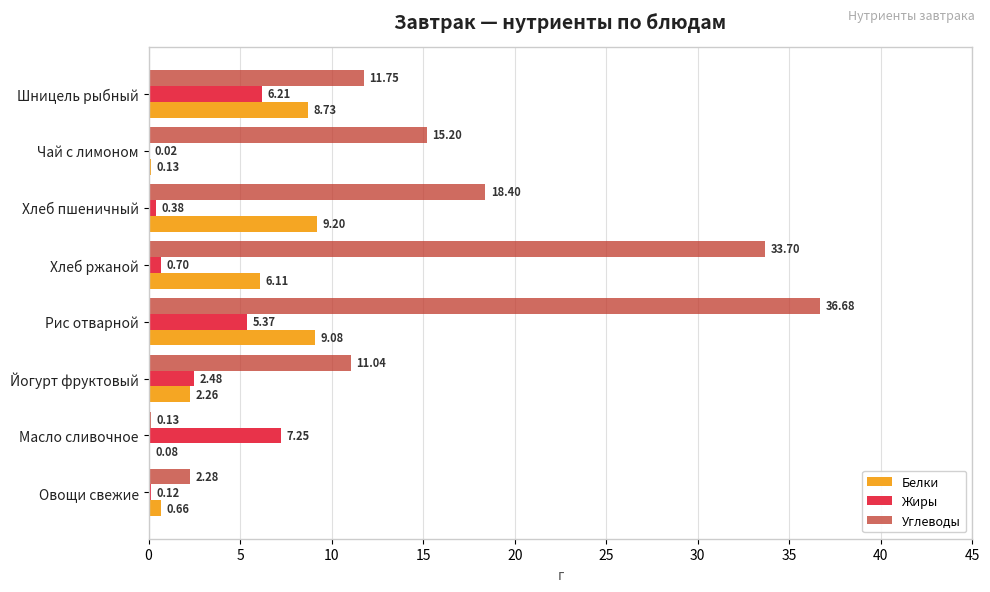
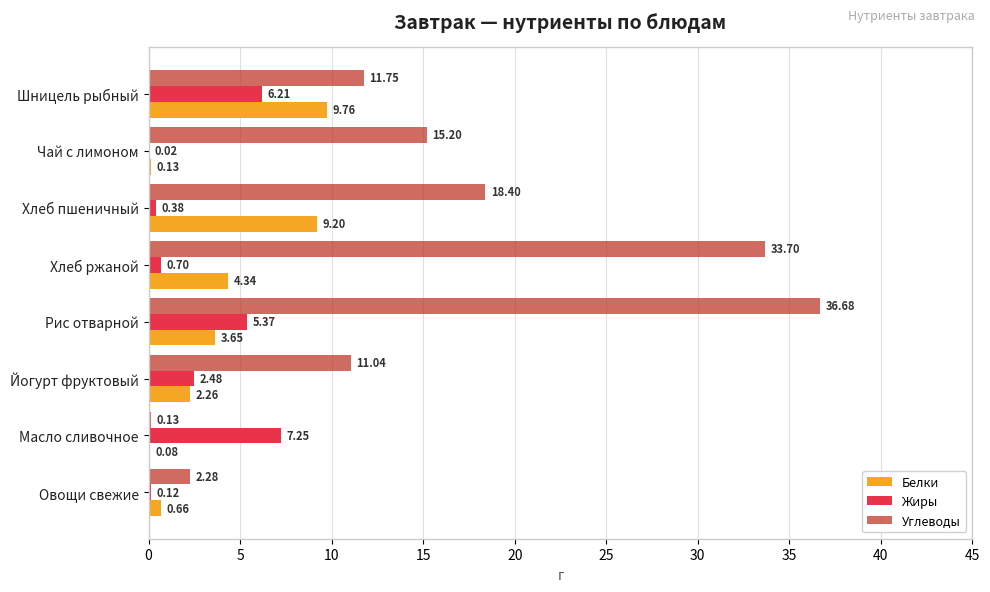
Белки, Шницель рыбный: 8.73 -> 9.76
Белки, Хлеб ржаной: 6.11 -> 4.34
Белки, Рис отварной: 9.08 -> 3.65
